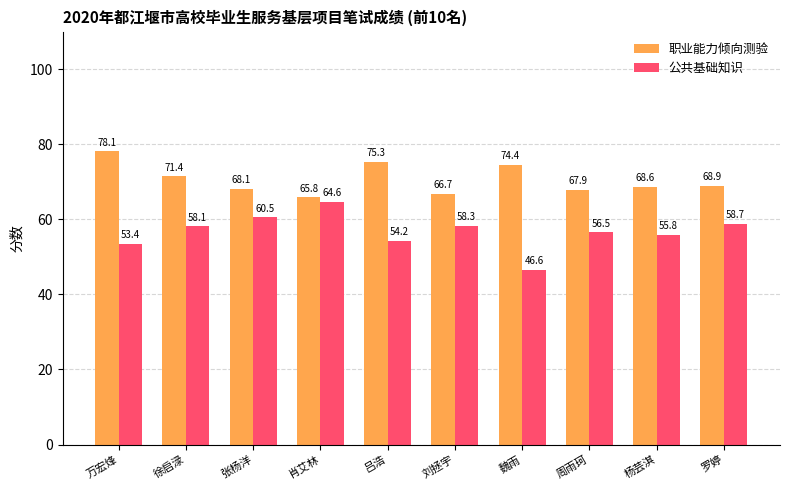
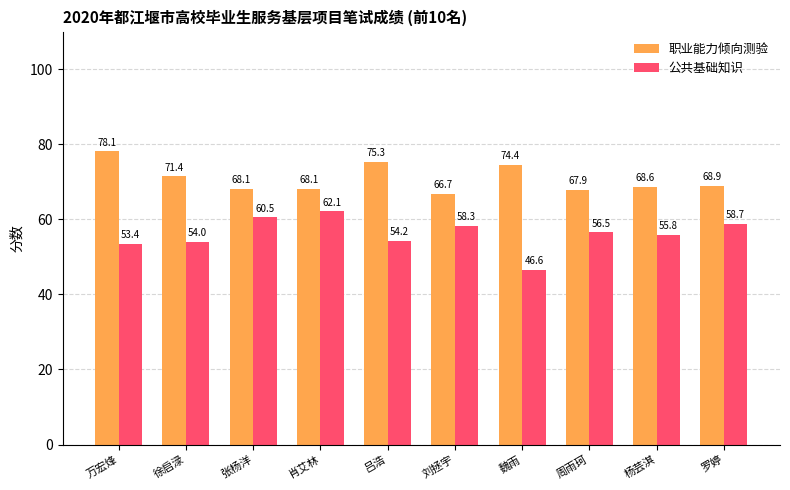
公共基础知识, 徐启渌: 58.1 -> 54.0
职业能力倾向测验, 肖艾林: 65.8 -> 68.1
公共基础知识, 肖艾林: 64.6 -> 62.1
